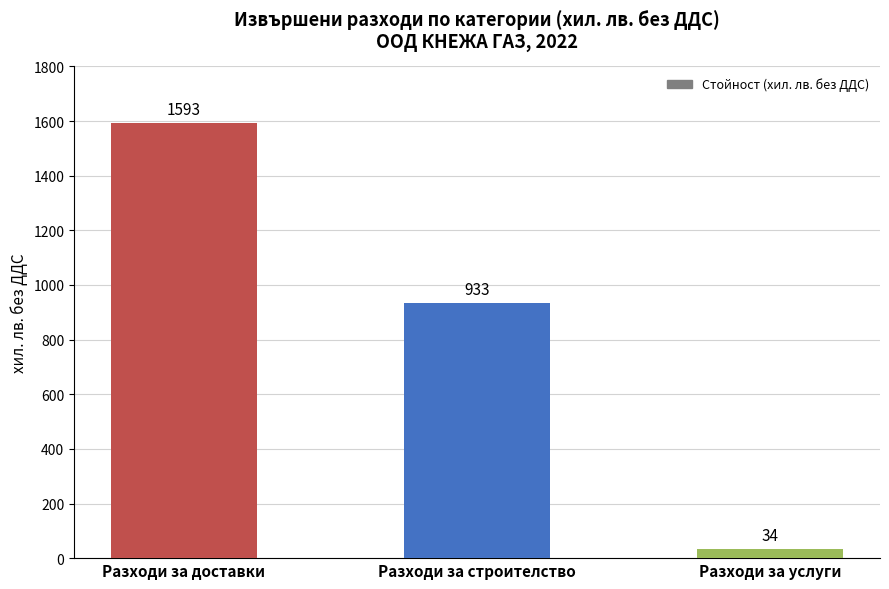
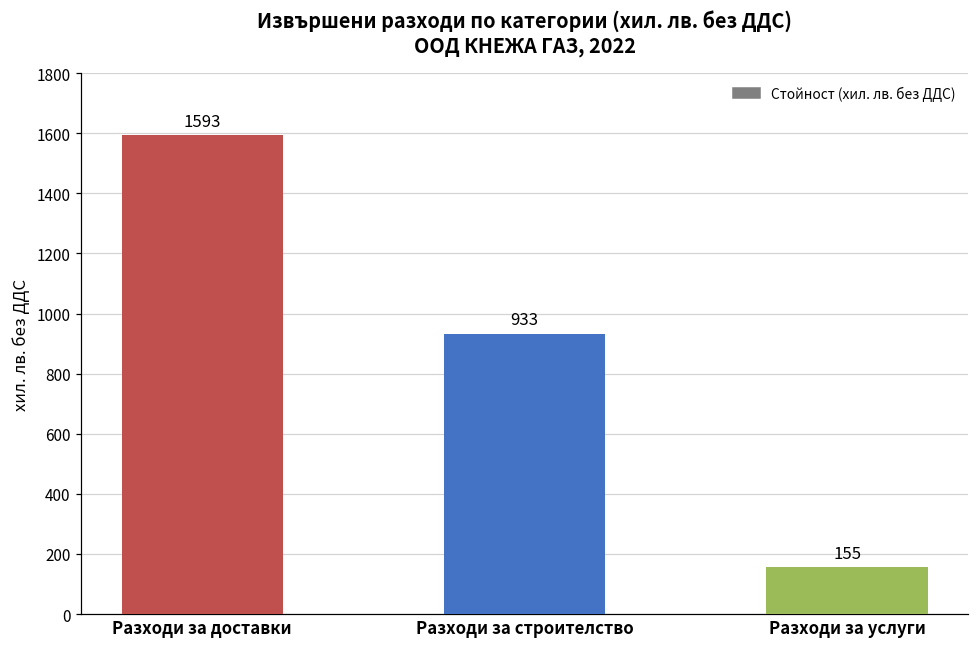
Разходи за услуги: 34 -> 155
